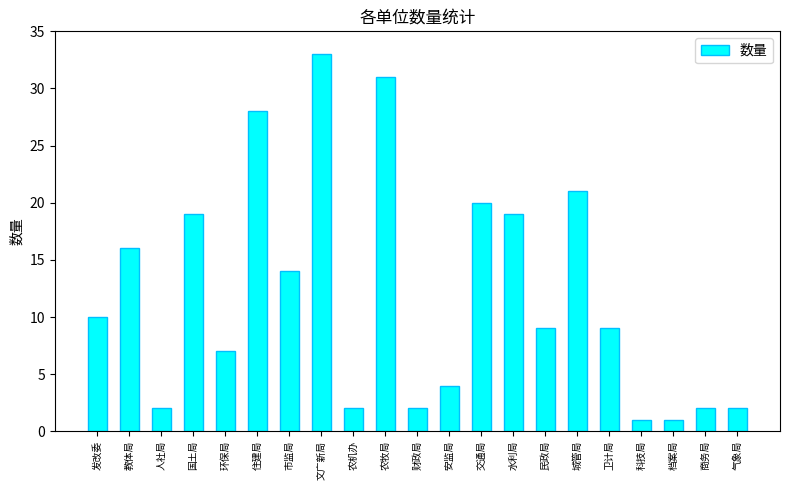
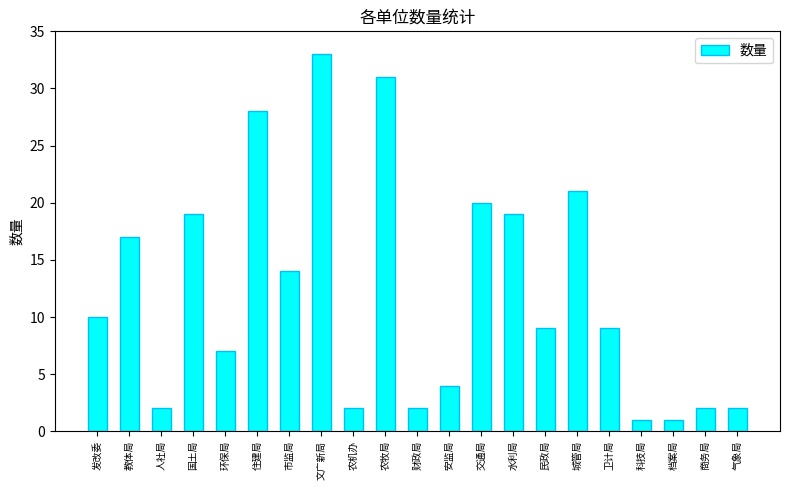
教体局: 16 -> 17
